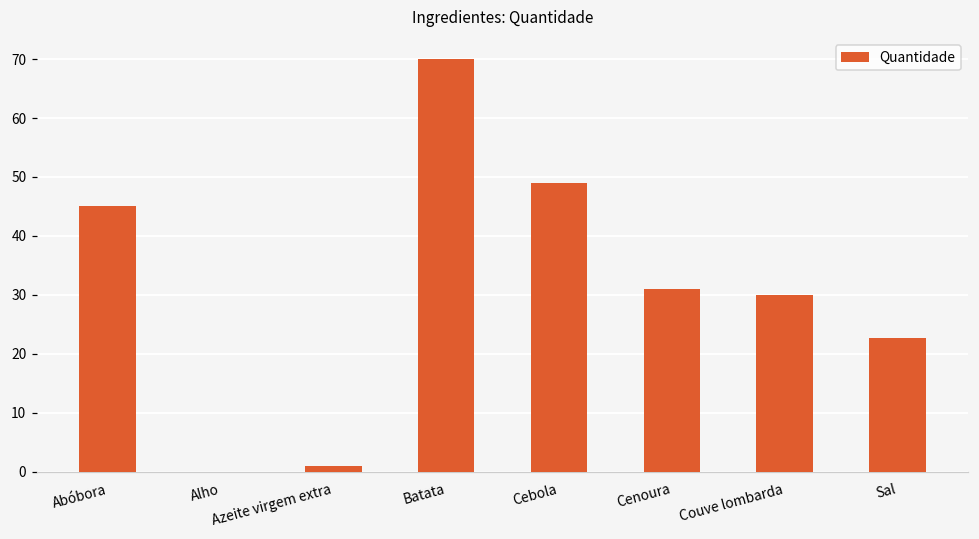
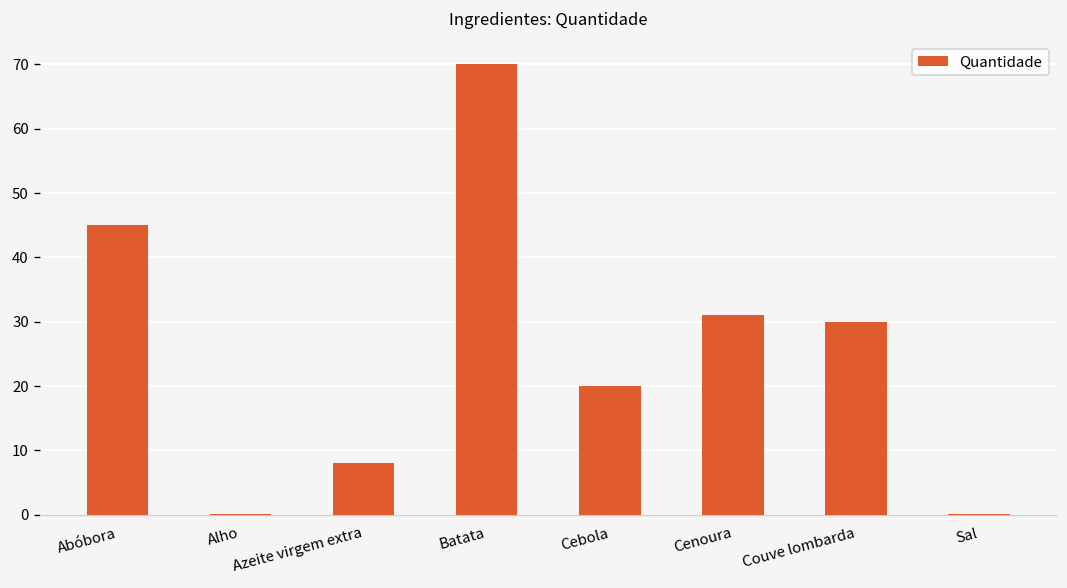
Azeite virgem extra: 1 -> 8
Cebola: 49 -> 20
Sal: 23 -> 0
